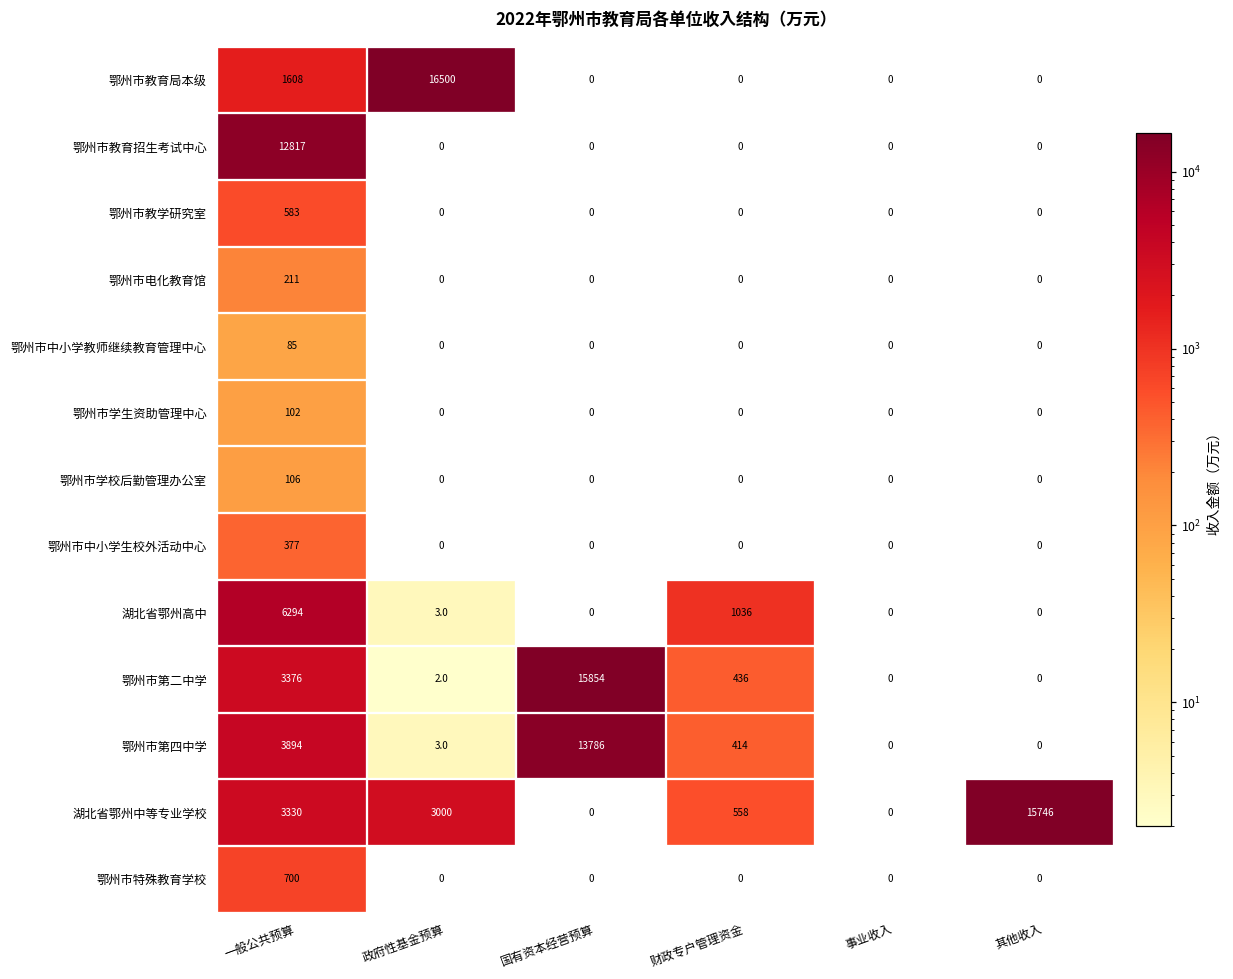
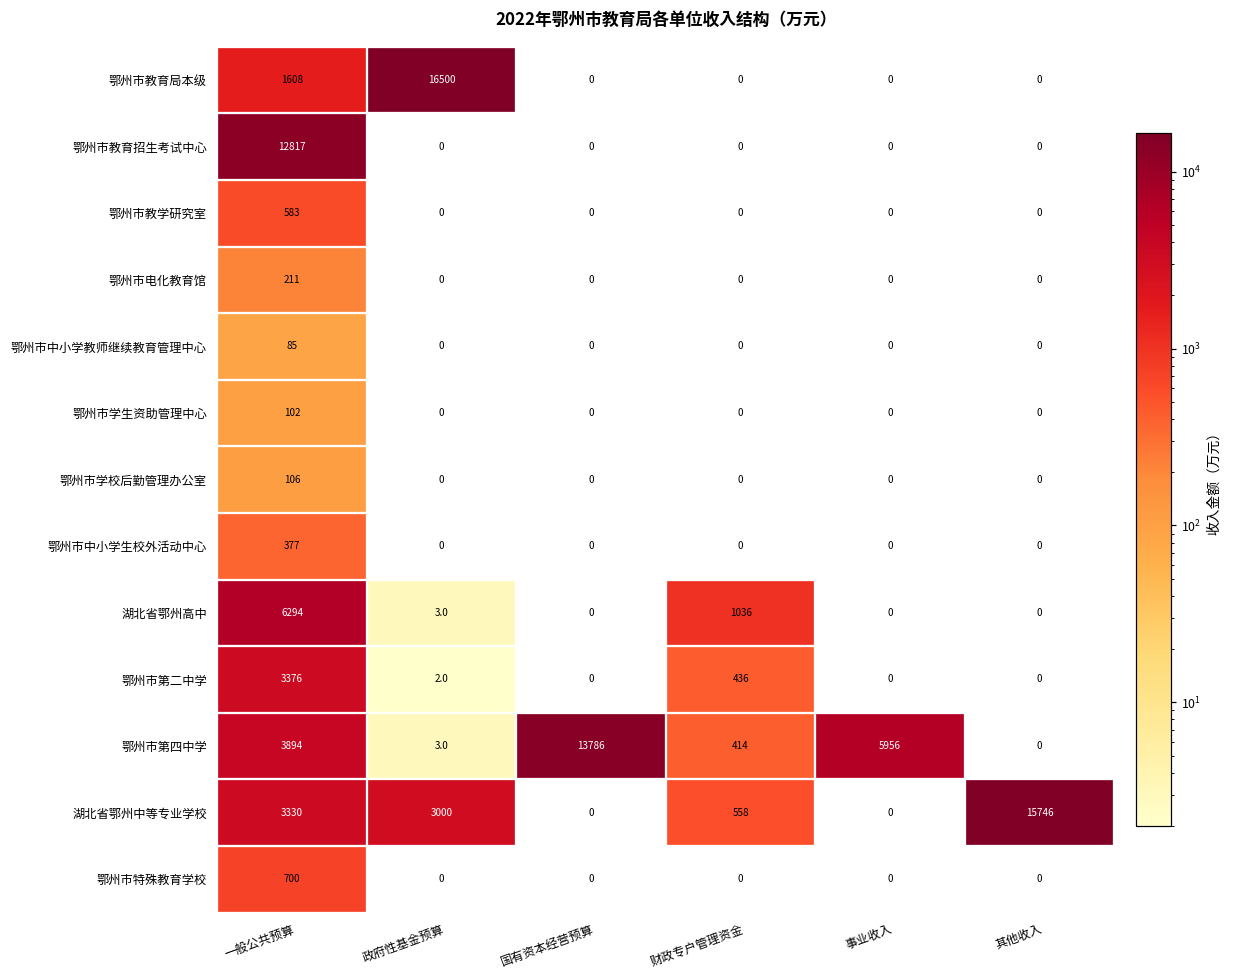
鄂州市第二中学, 国有资本经营预算: 15854 -> 0
鄂州市第四中学, 事业收入: 0 -> 5956
